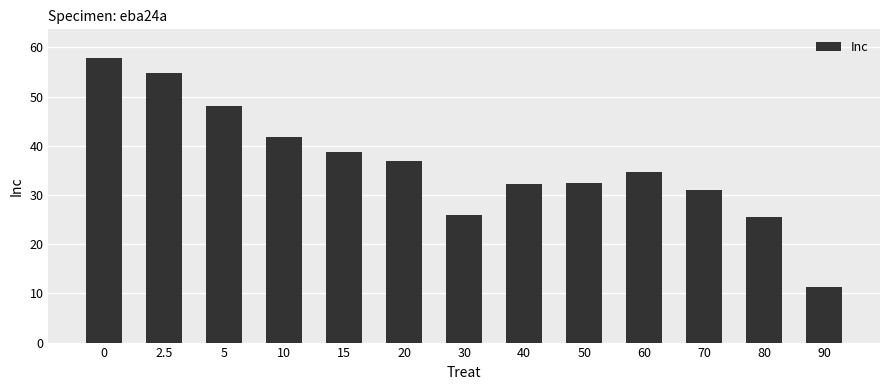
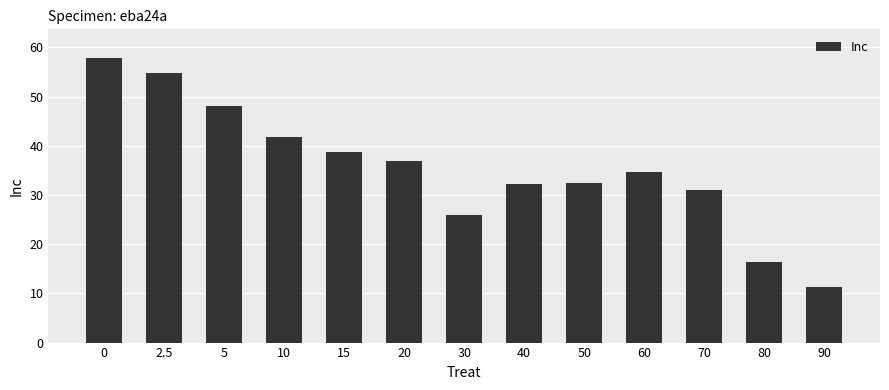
80: 26 -> 16
